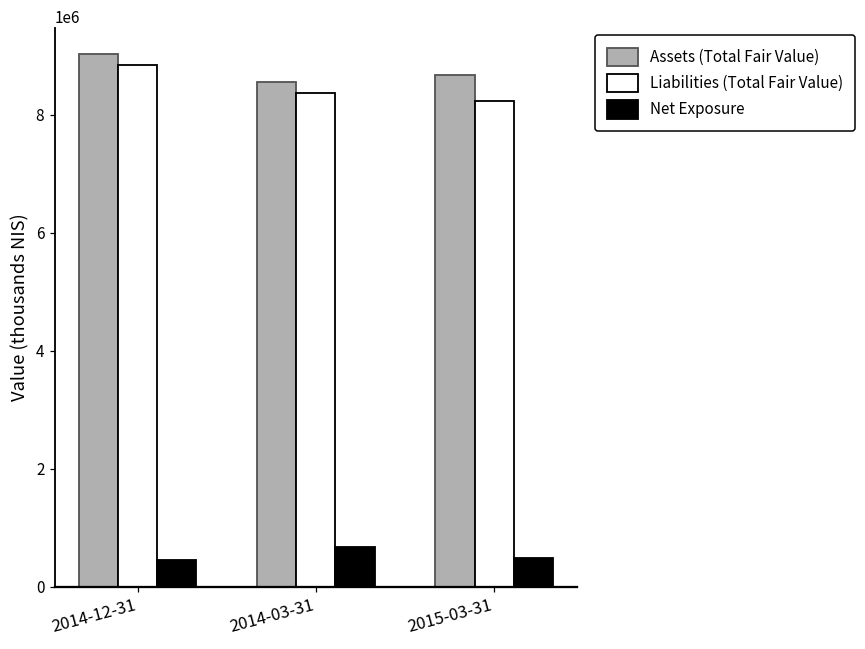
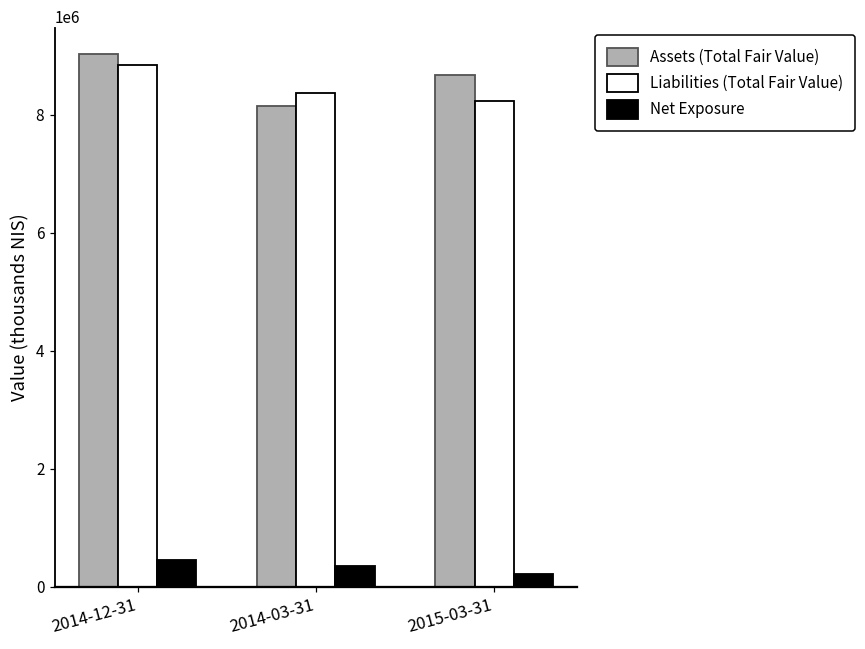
Assets (Total Fair Value), 2014-03-31: 8500000 -> 8100000
Net Exposure, 2014-03-31: 700000 -> 400000
Net Exposure, 2015-03-31: 500000 -> 200000
